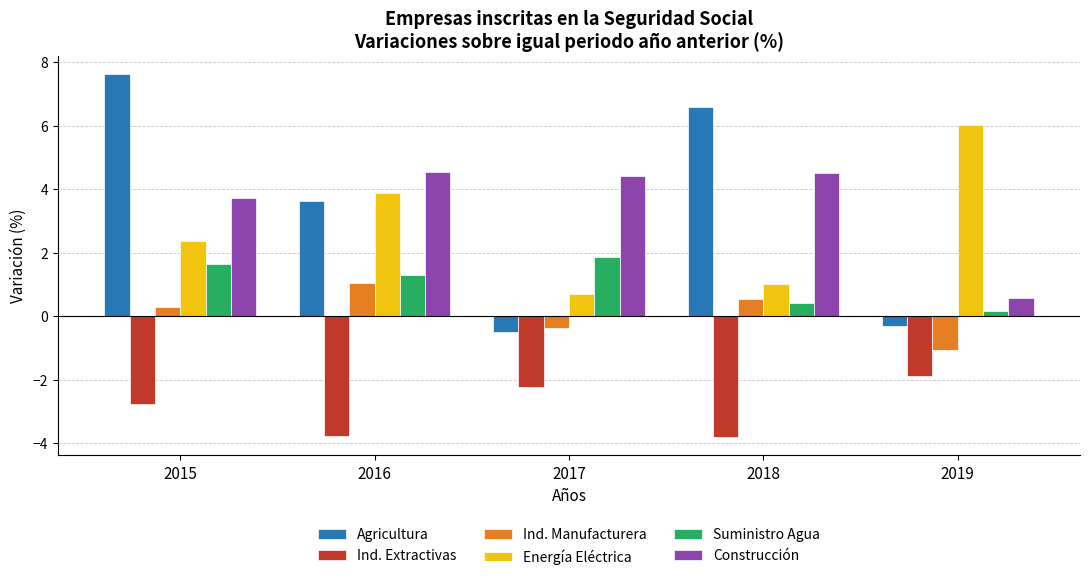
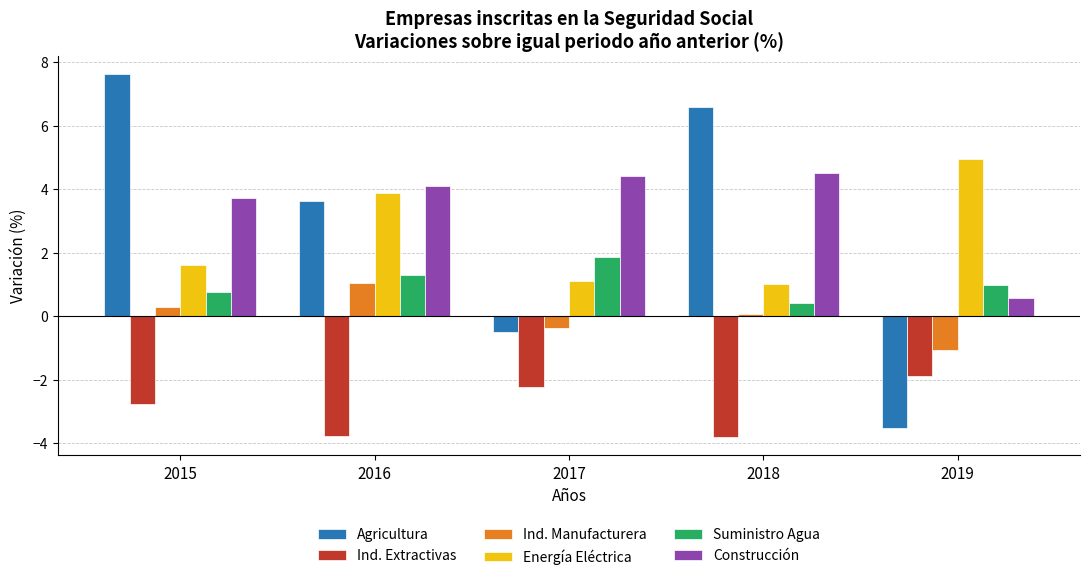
Energía Eléctrica, 2015: 2.4 -> 1.6
Suministro Agua, 2015: 1.7 -> 0.8
Construcción, 2016: 4.5 -> 4.1
Energía Eléctrica, 2017: 0.7 -> 1.1
Ind. Manufacturera, 2018: 0.5 -> 0.1
Agricultura, 2019: -0.3 -> -3.5
Energía Eléctrica, 2019: 6.0 -> 5.0
Suministro Agua, 2019: 0.2 -> 1.0
